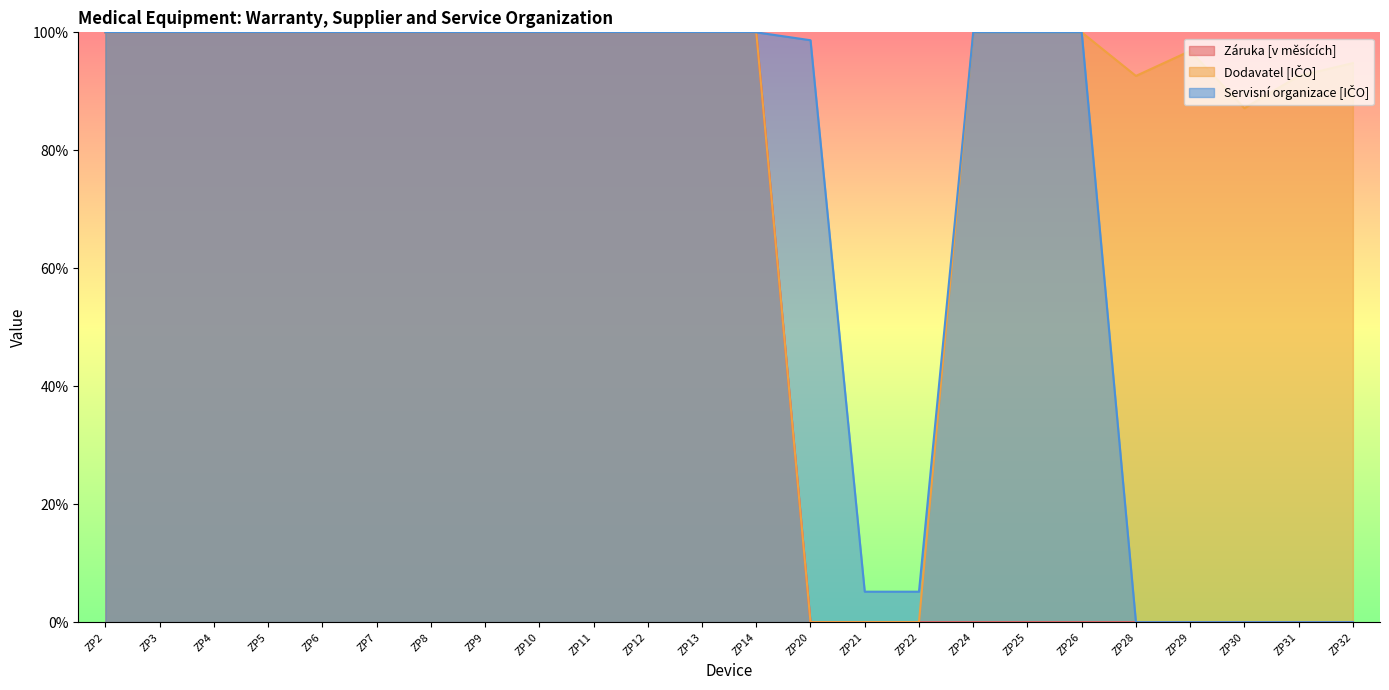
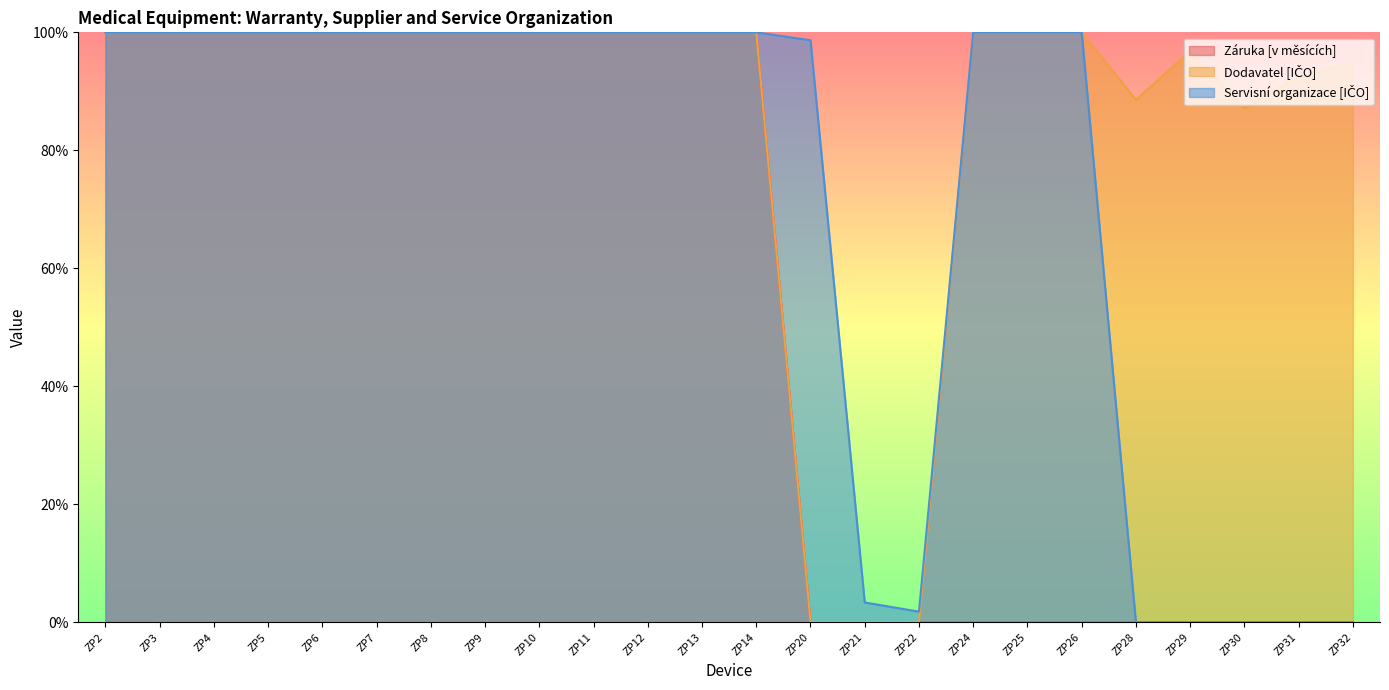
Servisní organizace [IČO], ZP21: 5% -> 3%
Servisní organizace [IČO], ZP22: 5% -> 2%
Dodavatel [IČO], ZP28: 93% -> 89%
